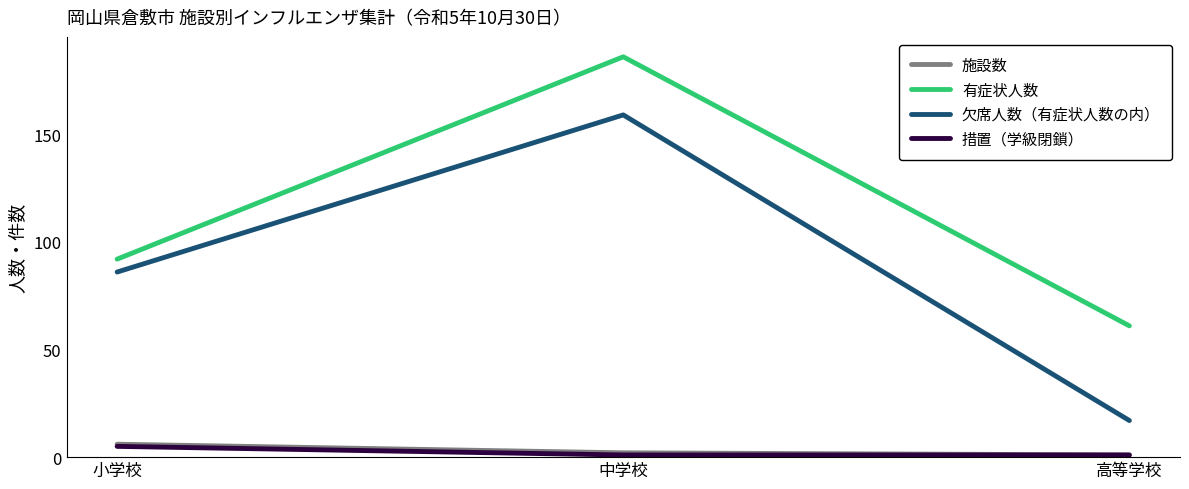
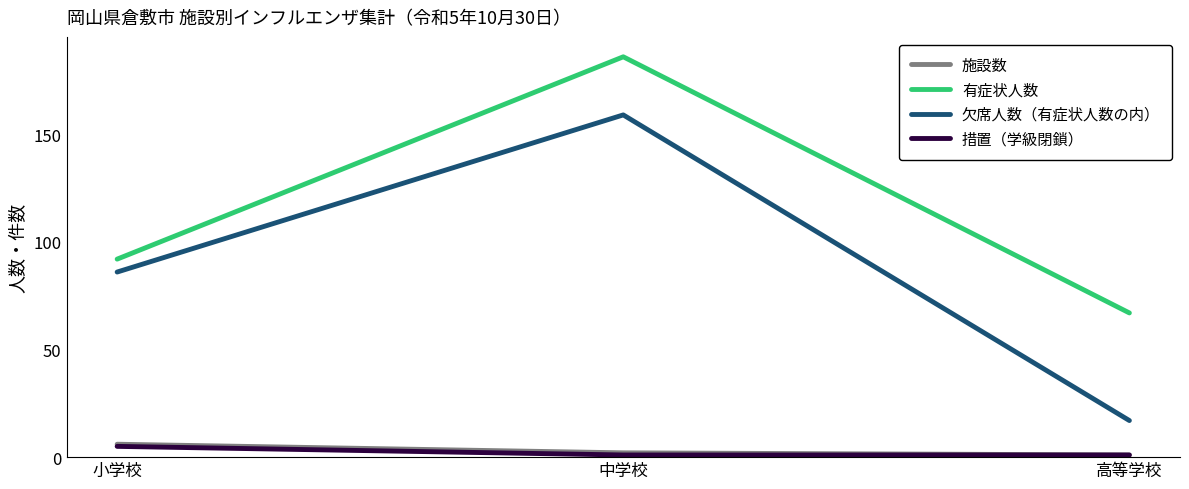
有症状人数, 高等学校: 61 -> 67
